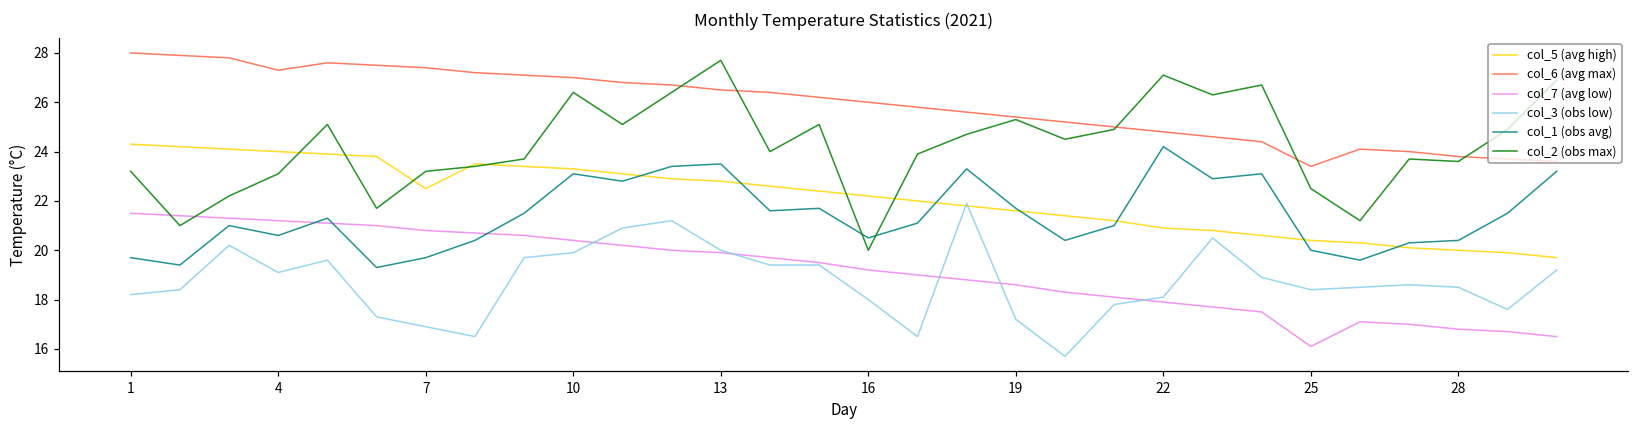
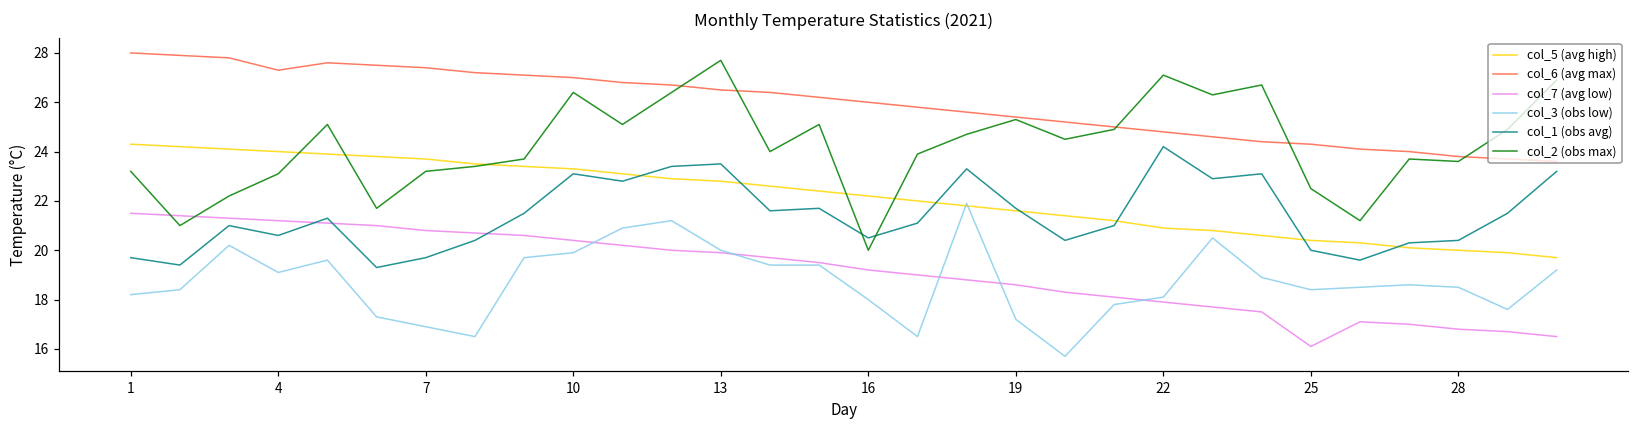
col_5 (avg high), 7: 22.5 -> 23.7
col_6 (avg max), 25: 23.4 -> 24.3
